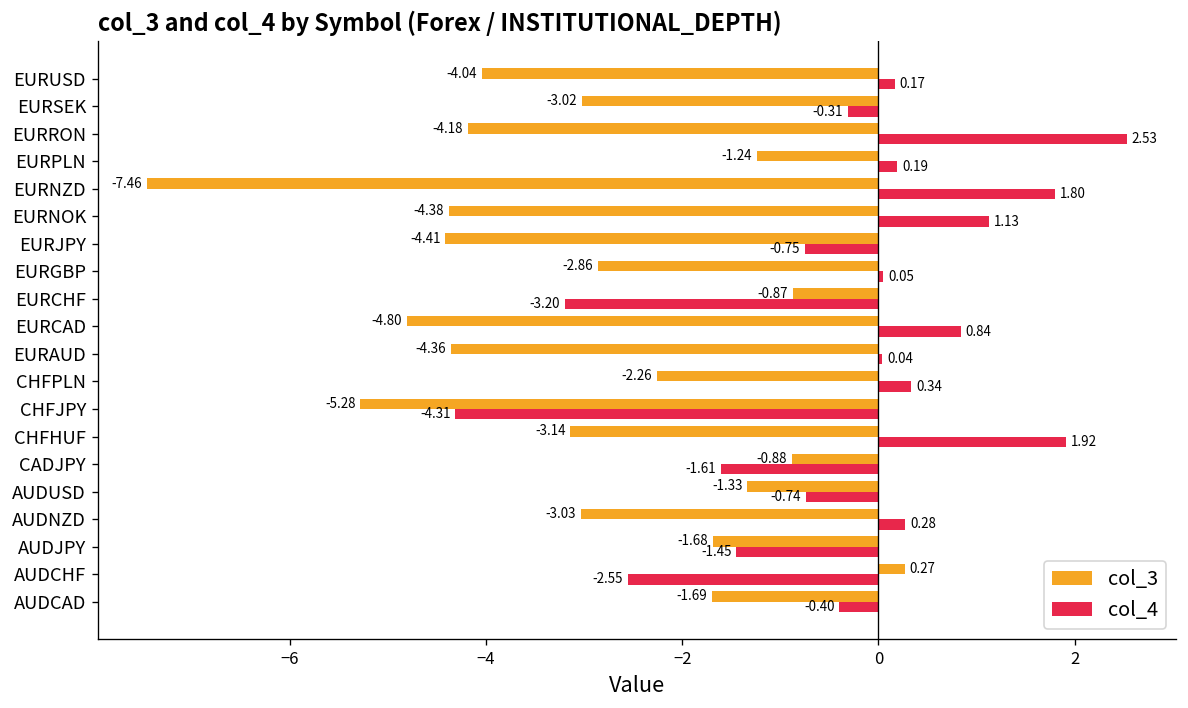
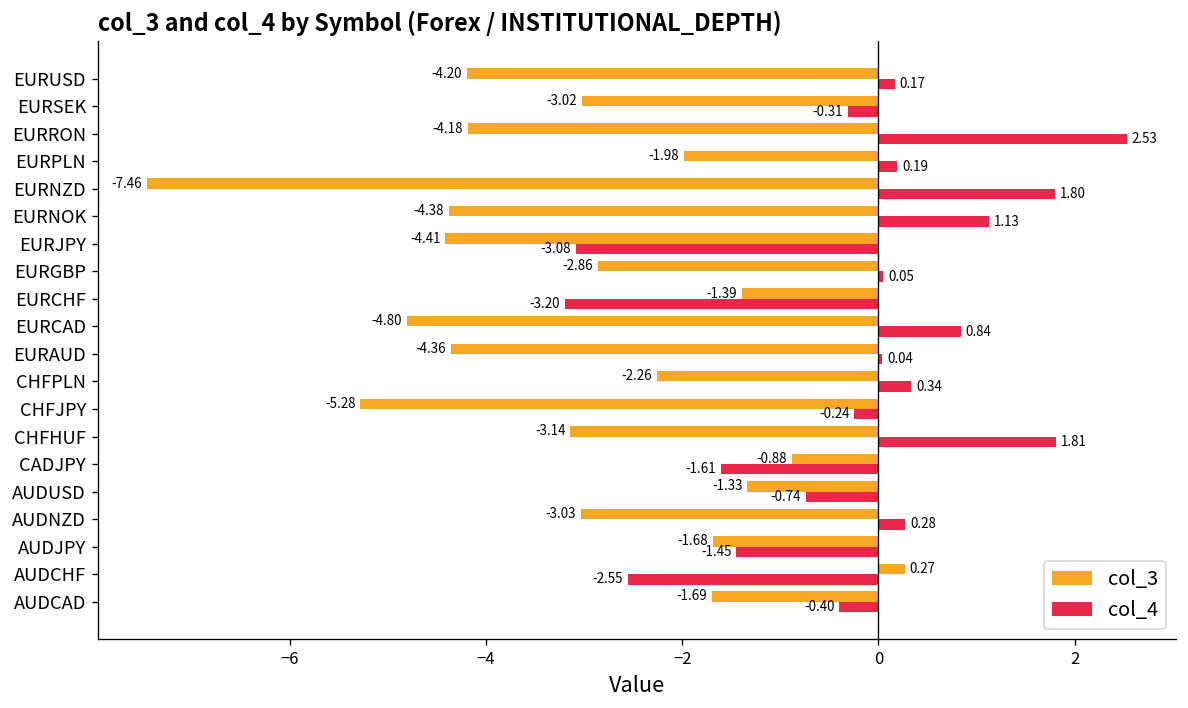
col_3, EURUSD: -4.04 -> -4.20
col_3, EURPLN: -1.24 -> -1.98
col_4, EURJPY: -0.75 -> -3.08
col_3, EURCHF: -0.87 -> -1.39
col_4, CHFJPY: -4.31 -> -0.24
col_4, CHFHUF: 1.92 -> 1.81
